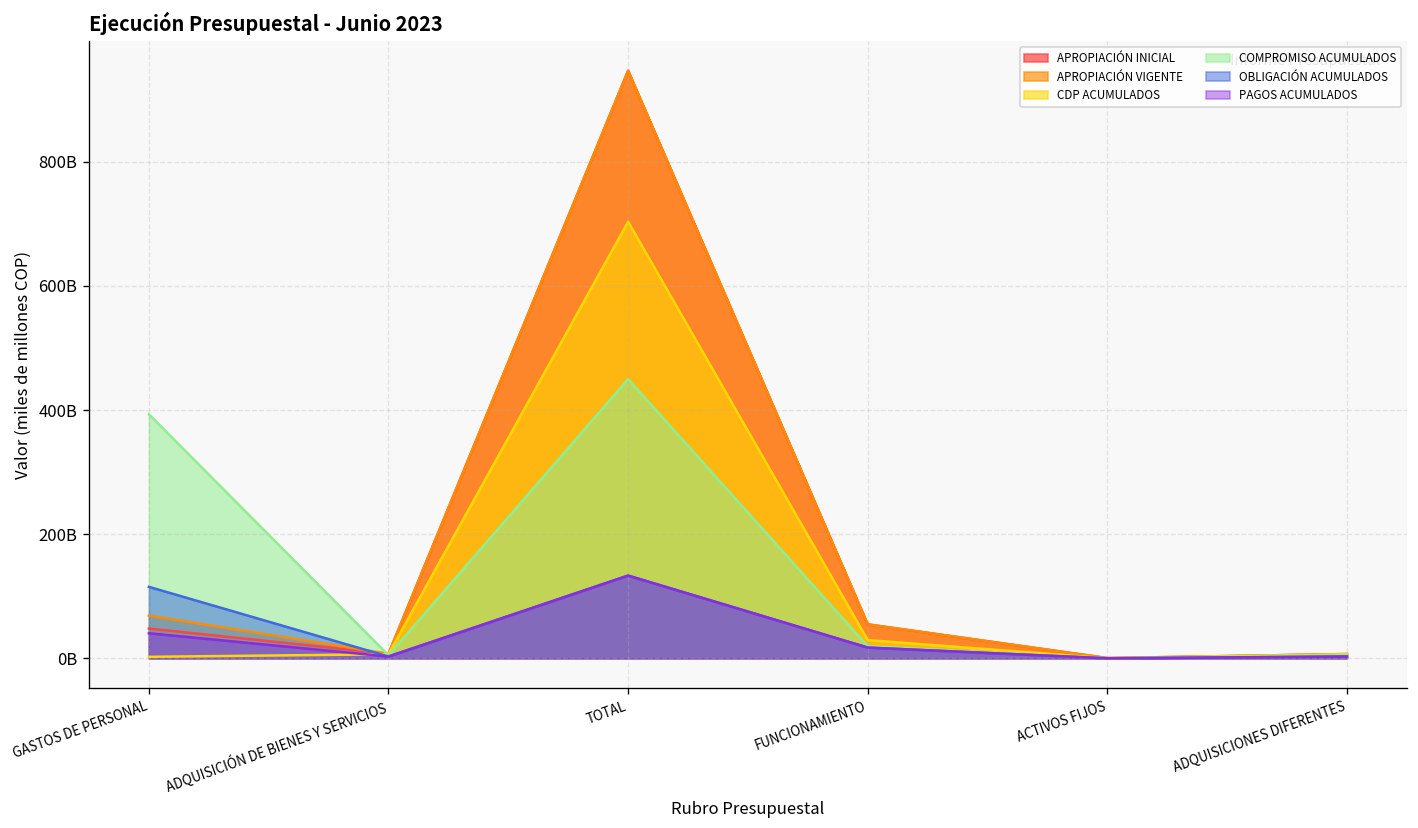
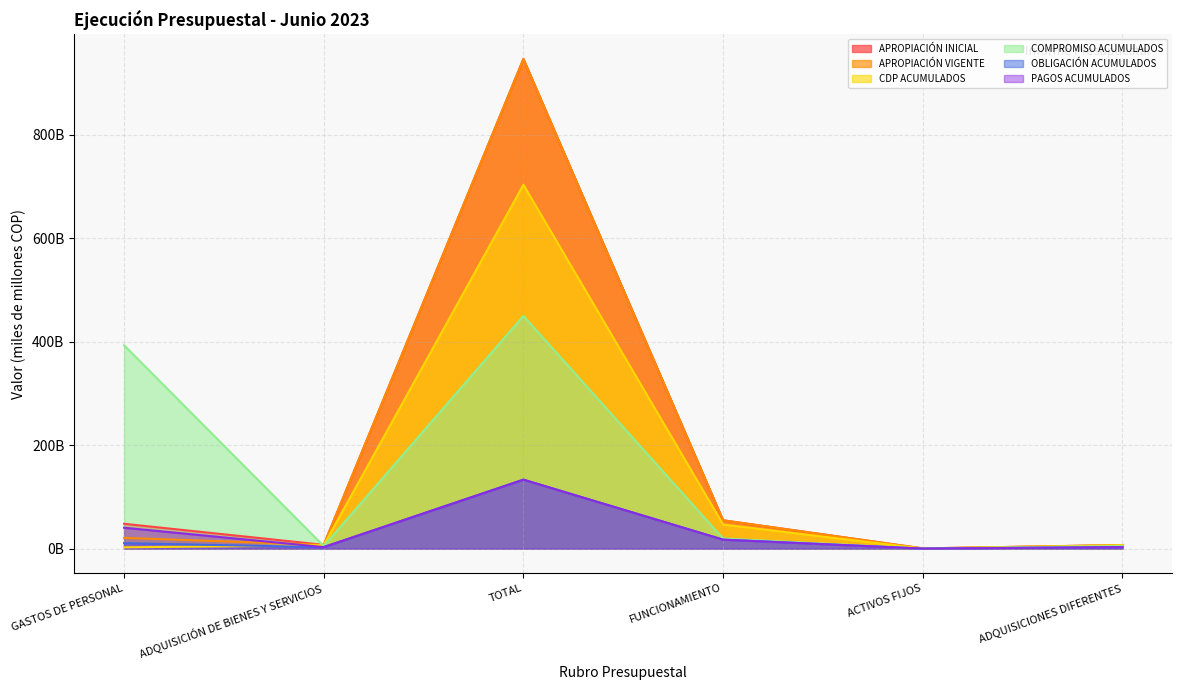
APROPIACIÓN VIGENTE, GASTOS DE PERSONAL: 70000000000 -> 20000000000
OBLIGACIÓN ACUMULADOS, GASTOS DE PERSONAL: 120000000000 -> 10000000000
CDP ACUMULADOS, FUNCIONAMIENTO: 30000000000 -> 50000000000
